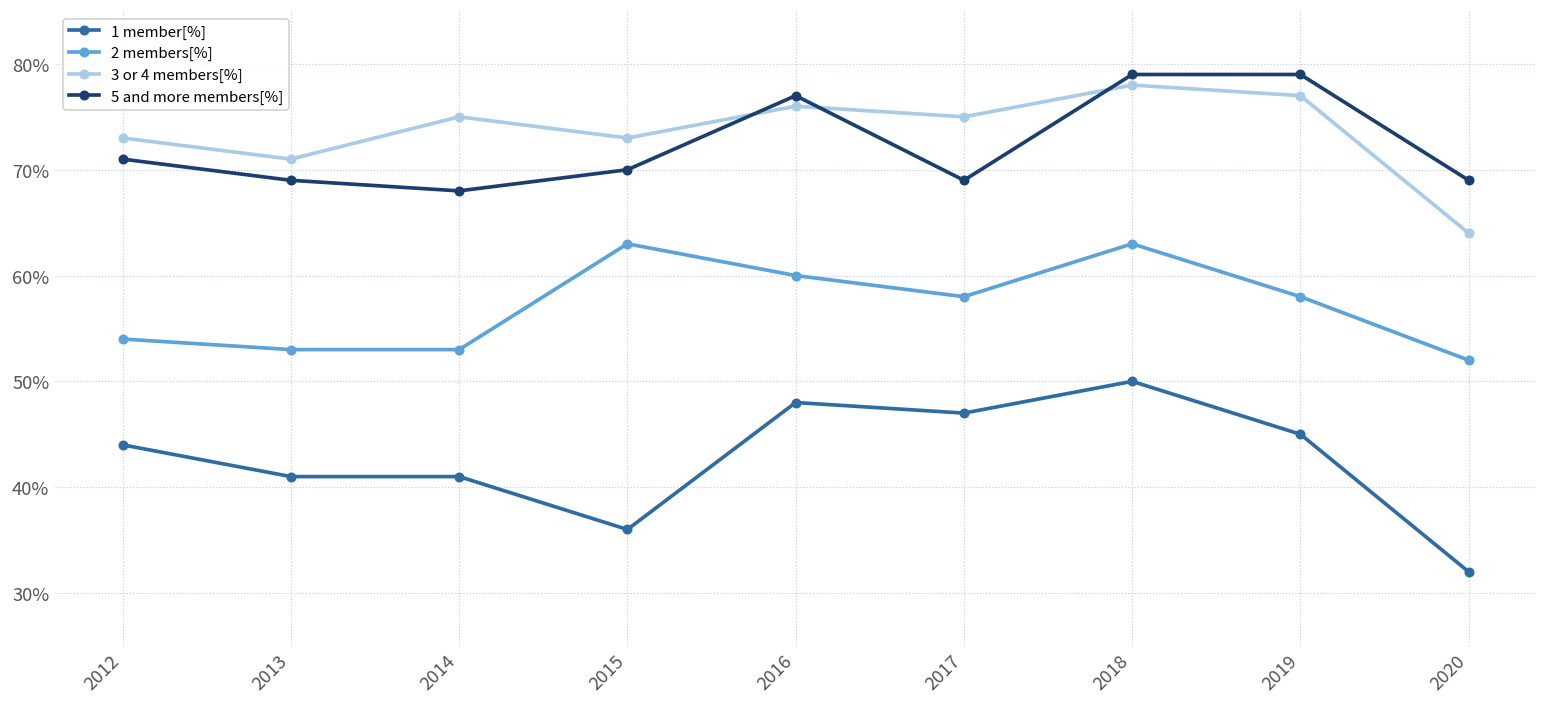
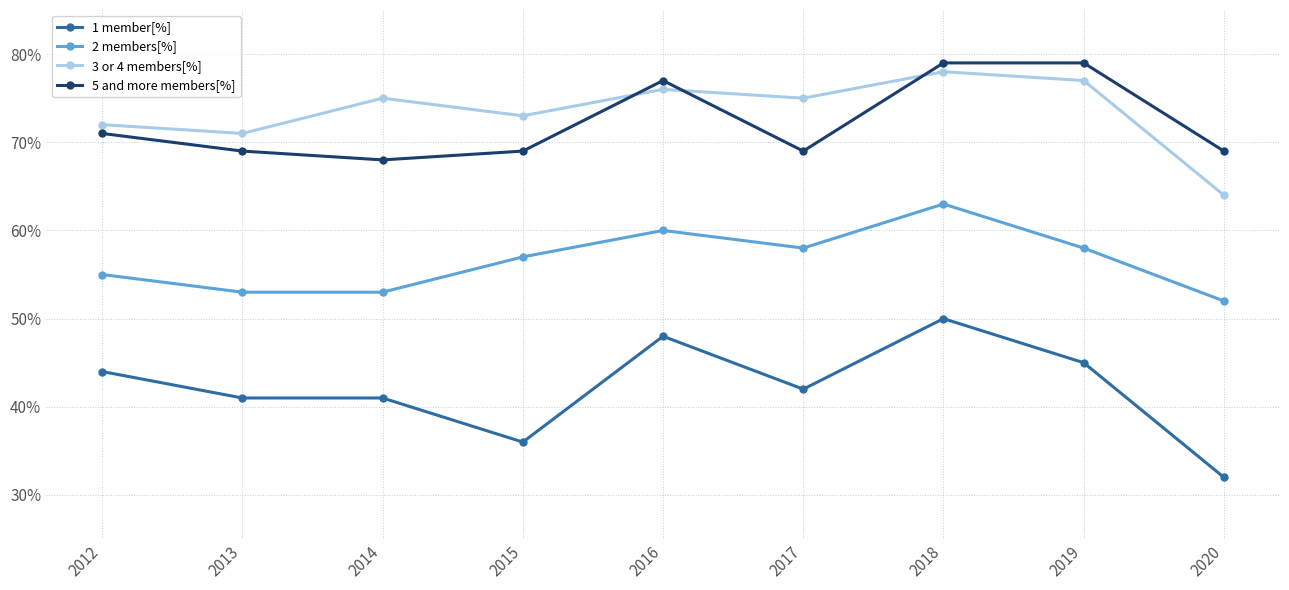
2 members[%], 2012: 54% -> 55%
3 or 4 members[%], 2012: 73% -> 72%
2 members[%], 2015: 63% -> 57%
5 and more members[%], 2015: 70% -> 69%
1 member[%], 2017: 47% -> 42%
